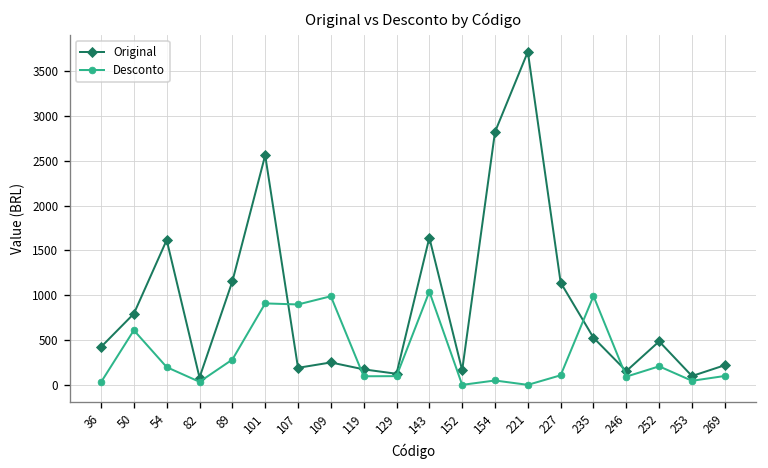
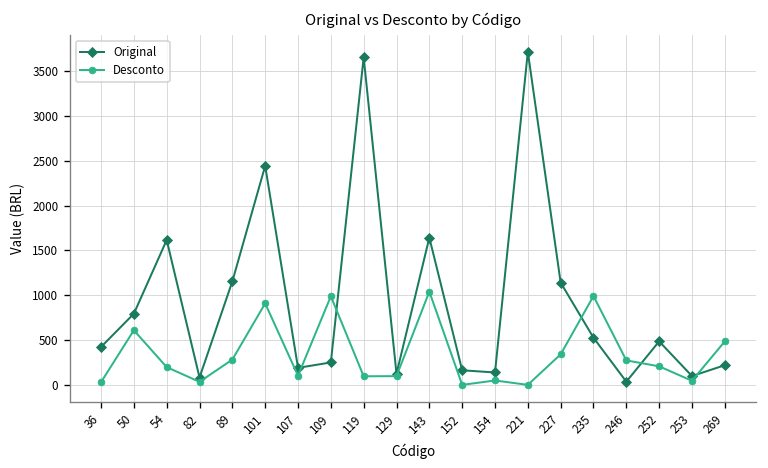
Original, 101: 2600 -> 2400
Desconto, 107: 900 -> 100
Original, 119: 200 -> 3700
Original, 154: 2800 -> 100
Desconto, 227: 100 -> 300
Original, 246: 200 -> 0
Desconto, 246: 100 -> 300
Desconto, 269: 100 -> 500
